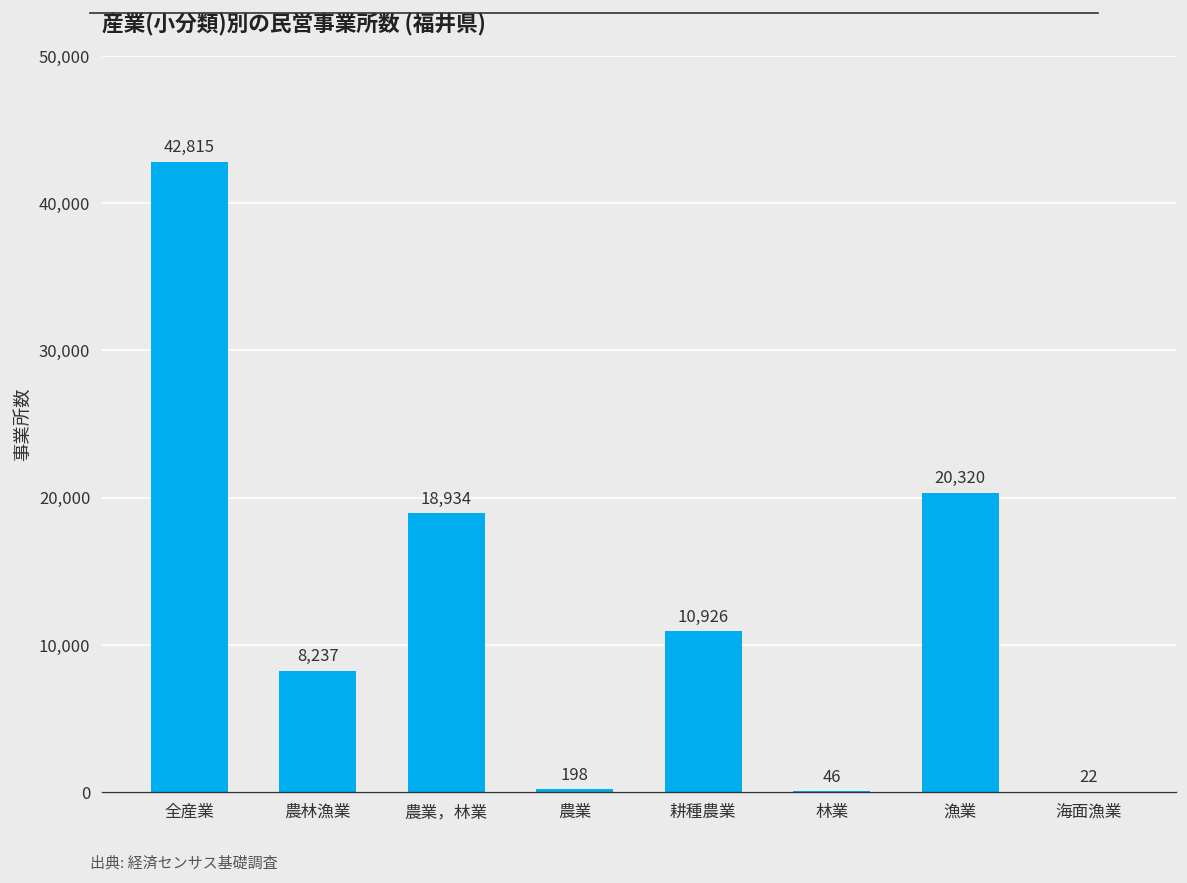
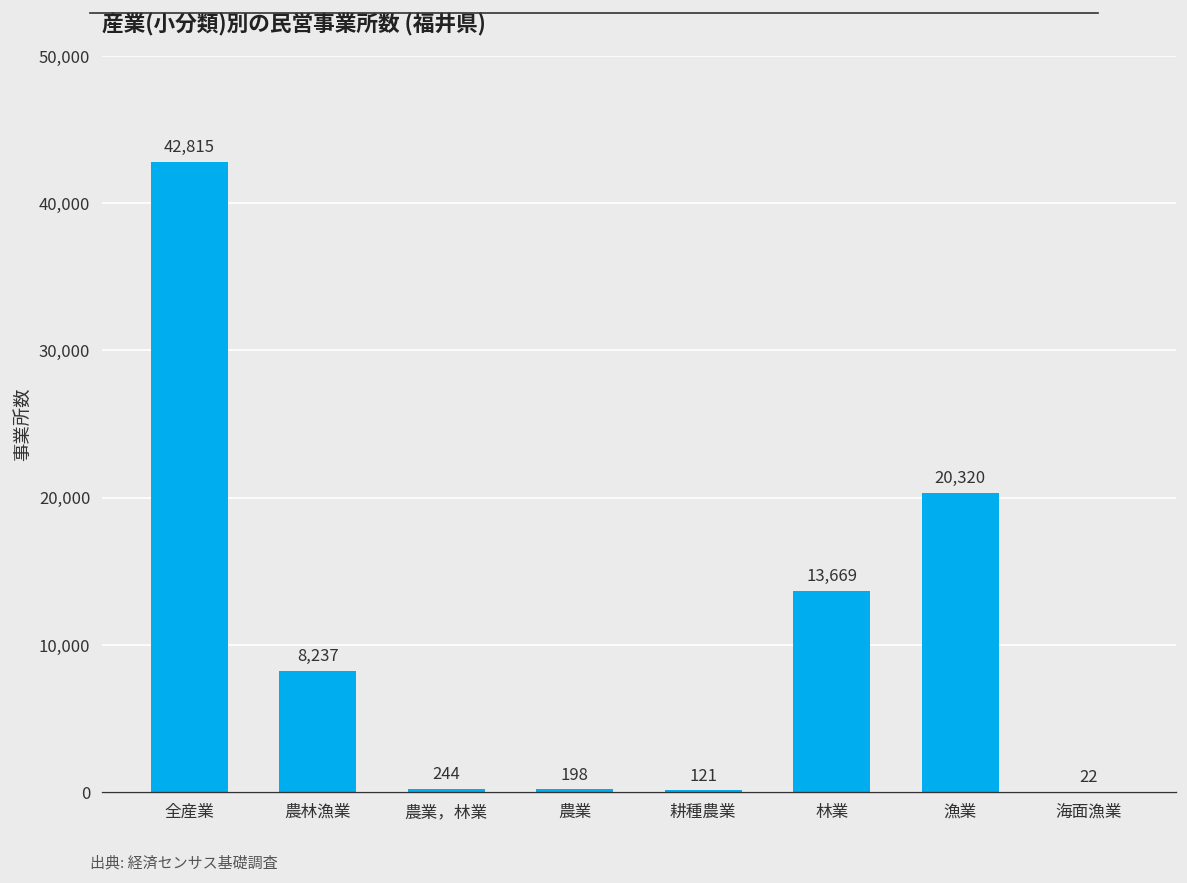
農業，林業: 18,934 -> 244
耕種農業: 10,926 -> 121
林業: 46 -> 13,669
